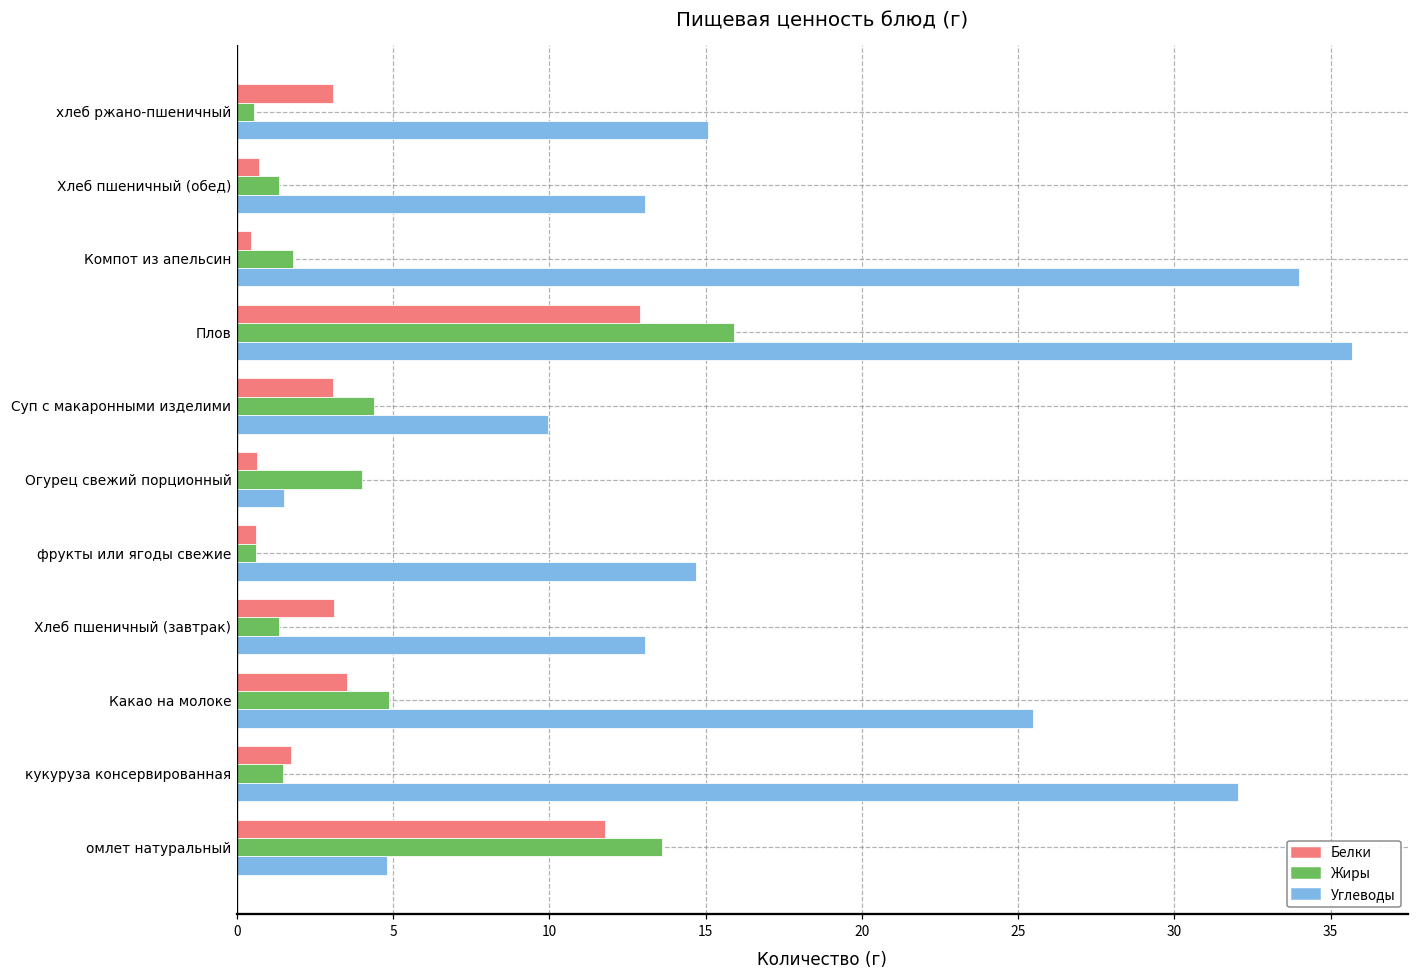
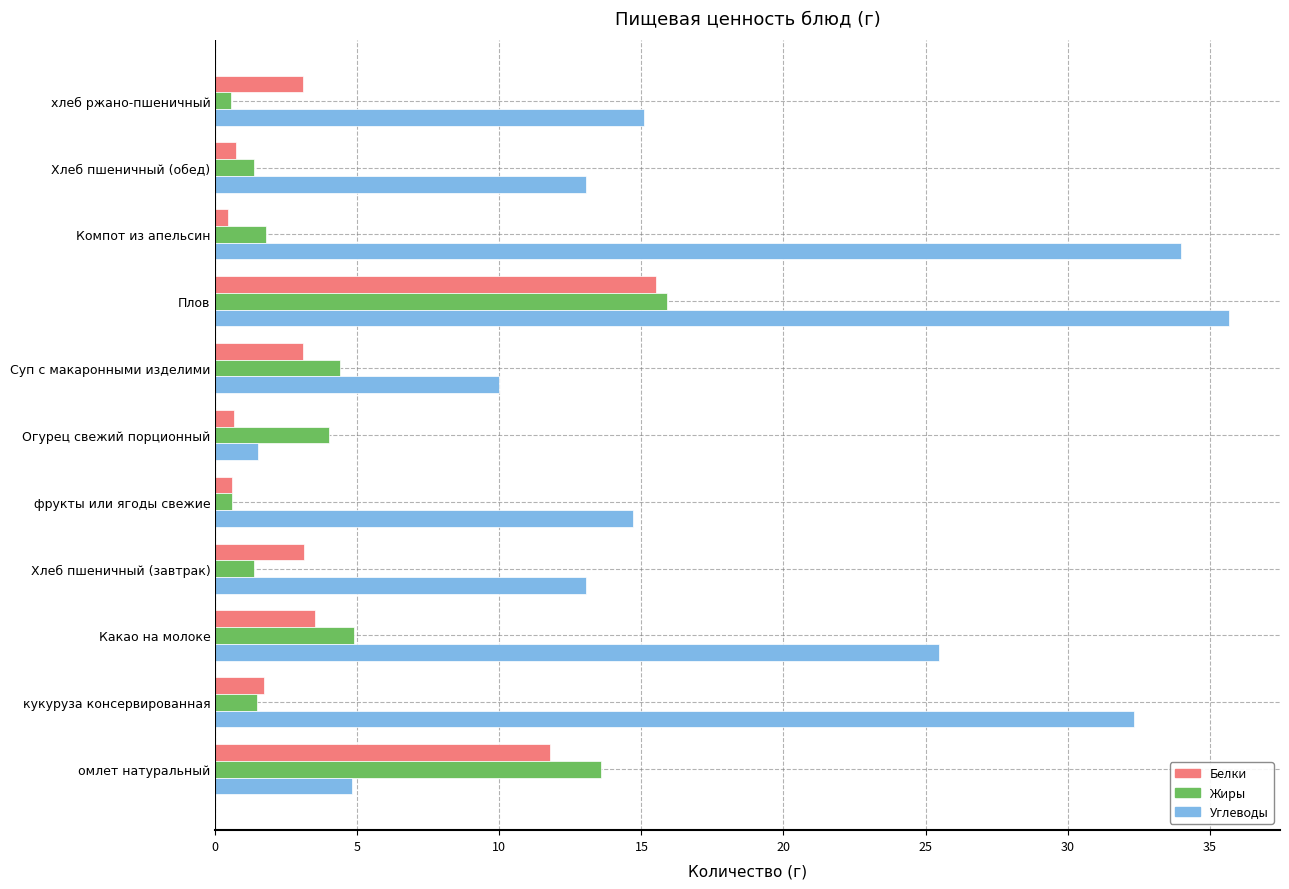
Белки, Плов: 12.9 -> 15.5
Углеводы, кукуруза консервированная: 32.0 -> 32.3
